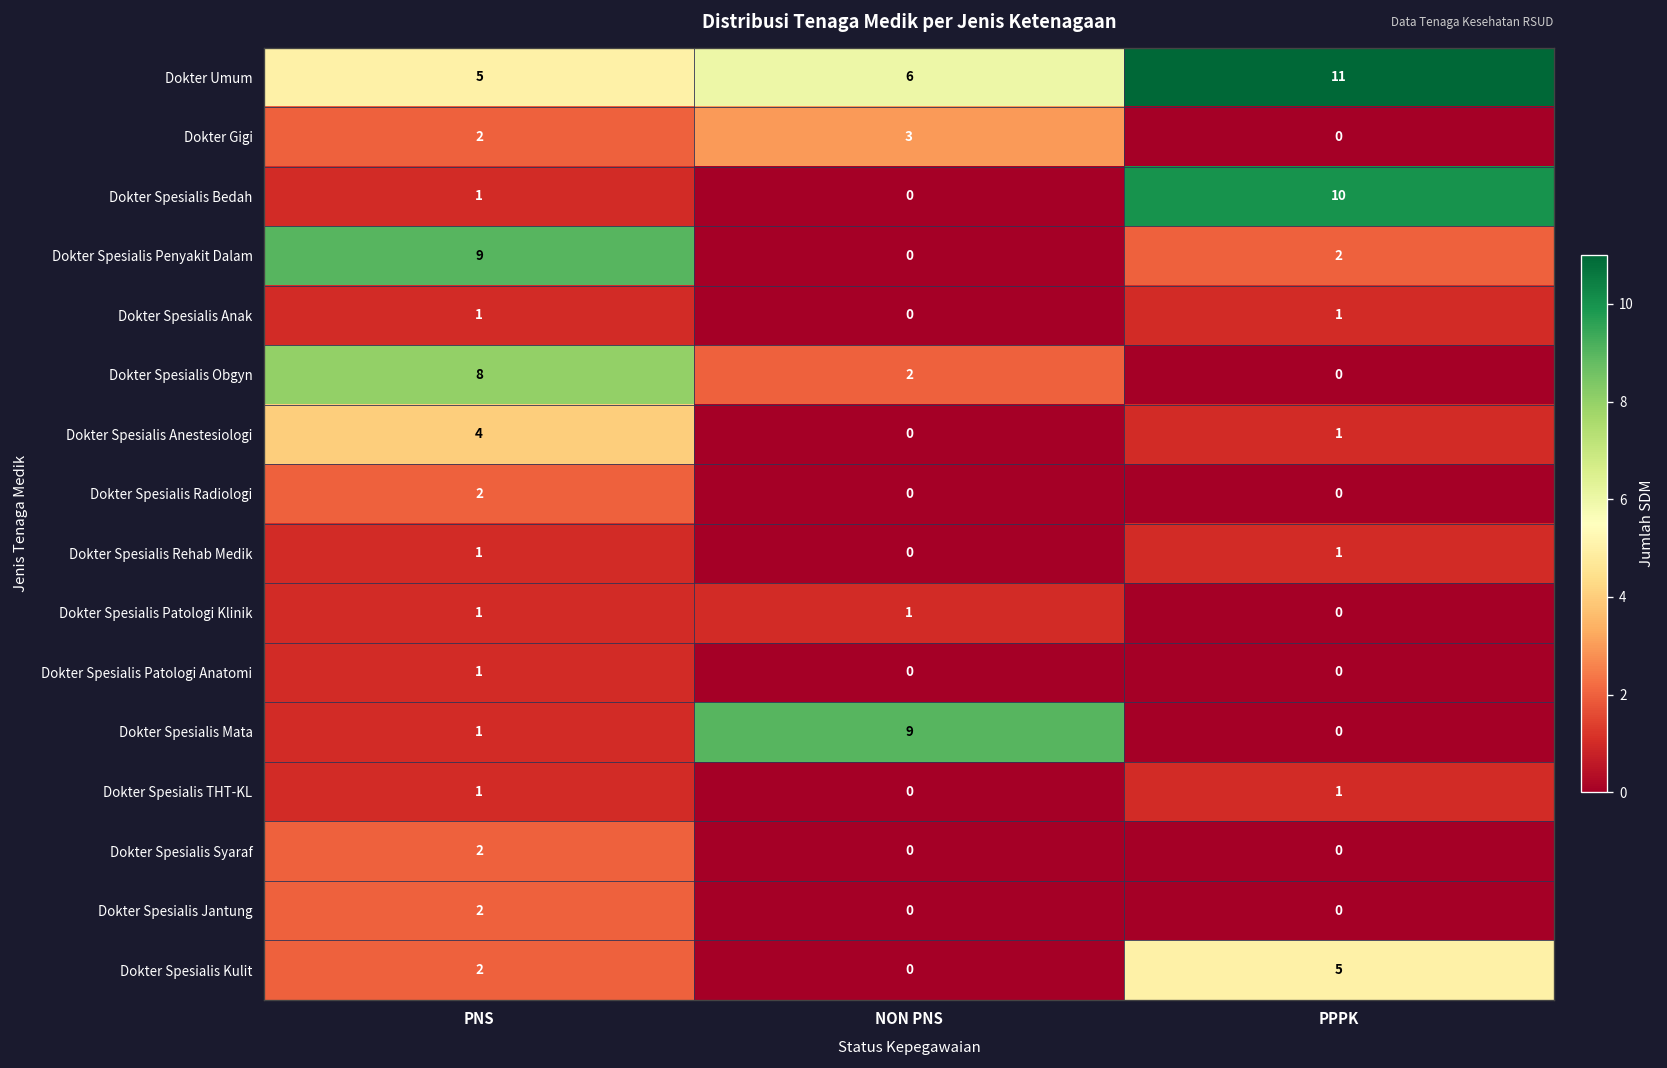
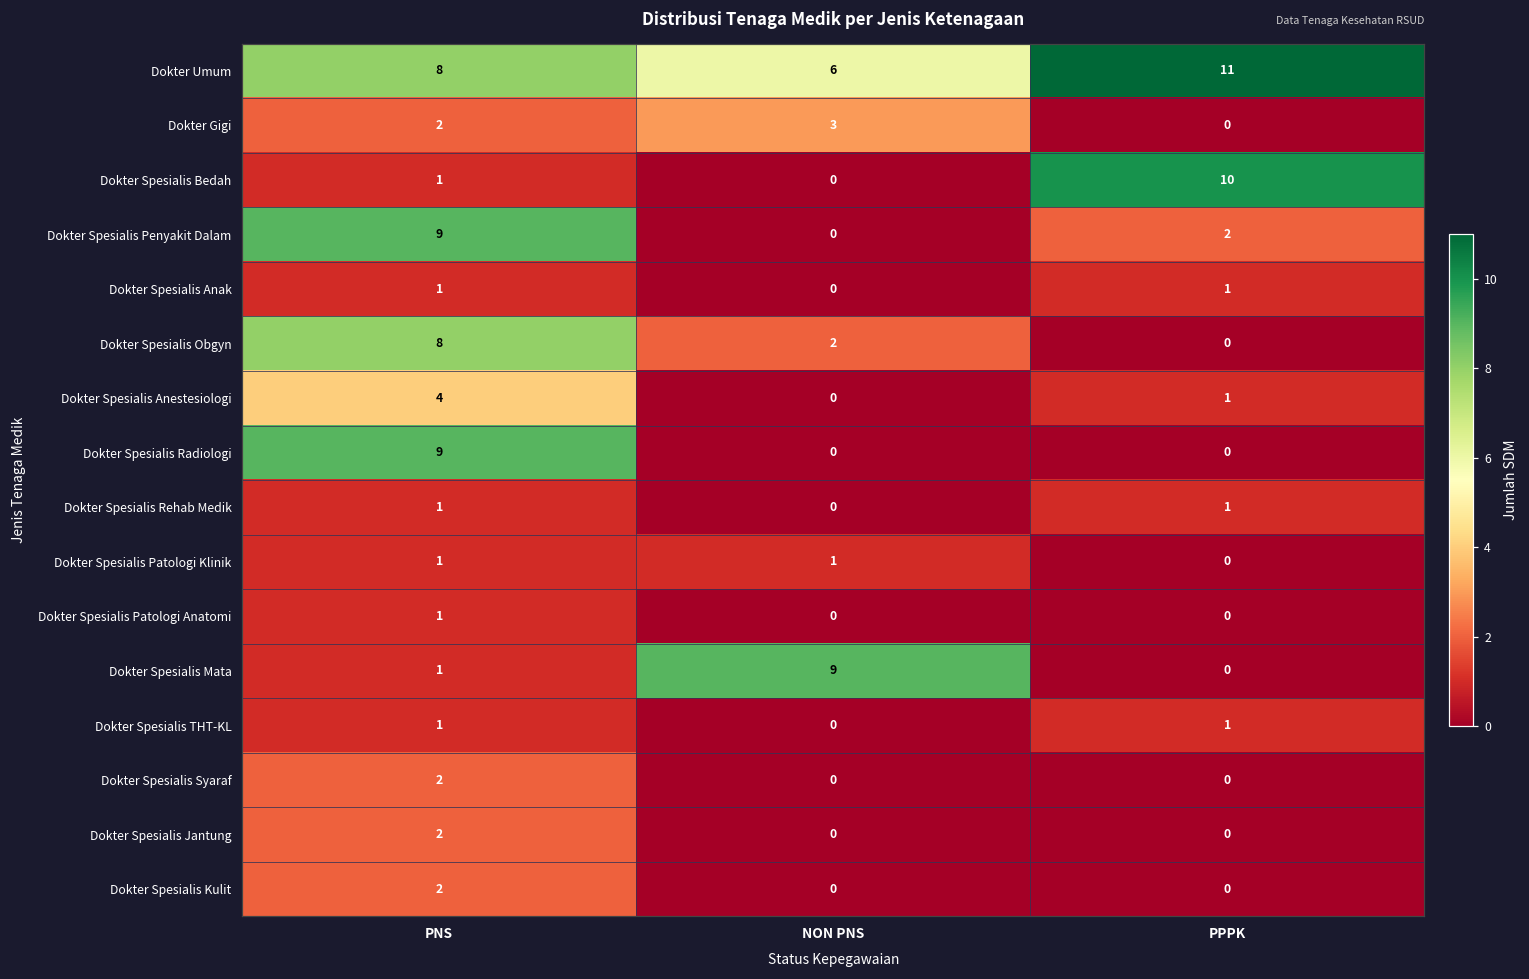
Dokter Umum, PNS: 5 -> 8
Dokter Spesialis Radiologi, PNS: 2 -> 9
Dokter Spesialis Kulit, PPPK: 5 -> 0
